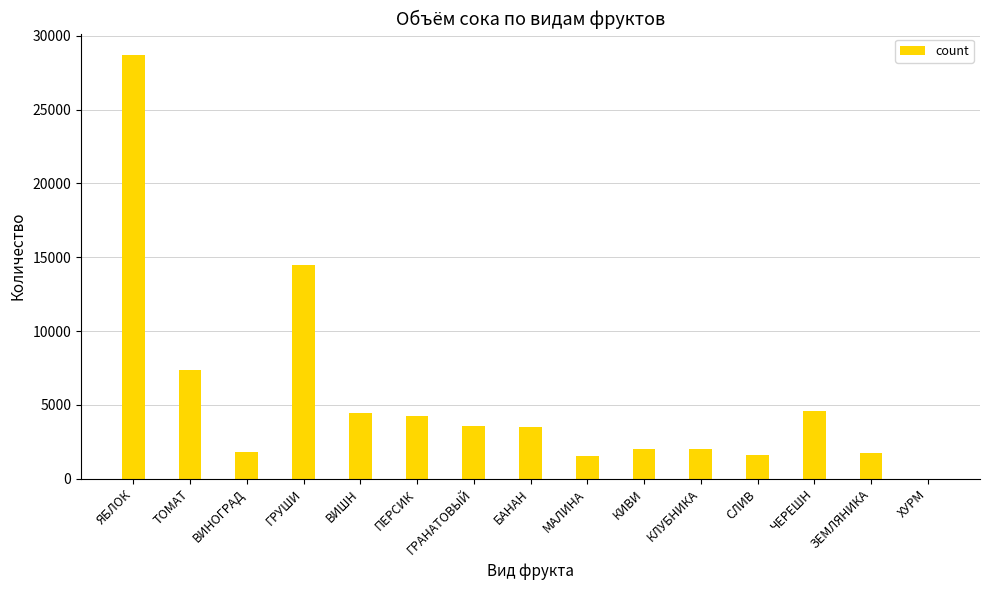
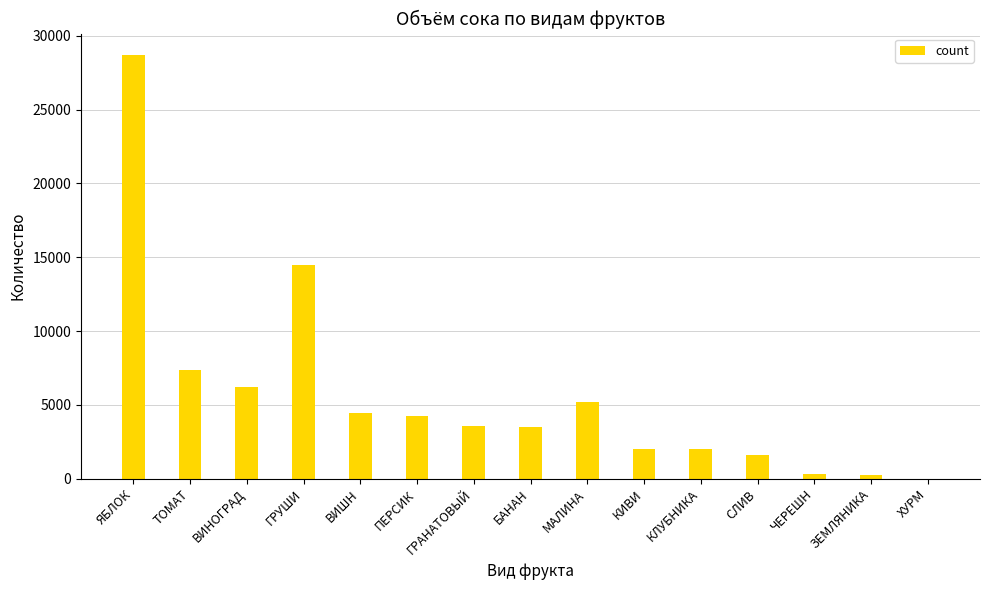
ВИНОГРАД: 1800 -> 6200
МАЛИНА: 1600 -> 5200
ЧЕРЕШН: 4600 -> 300
ЗЕМЛЯНИКА: 1700 -> 300
